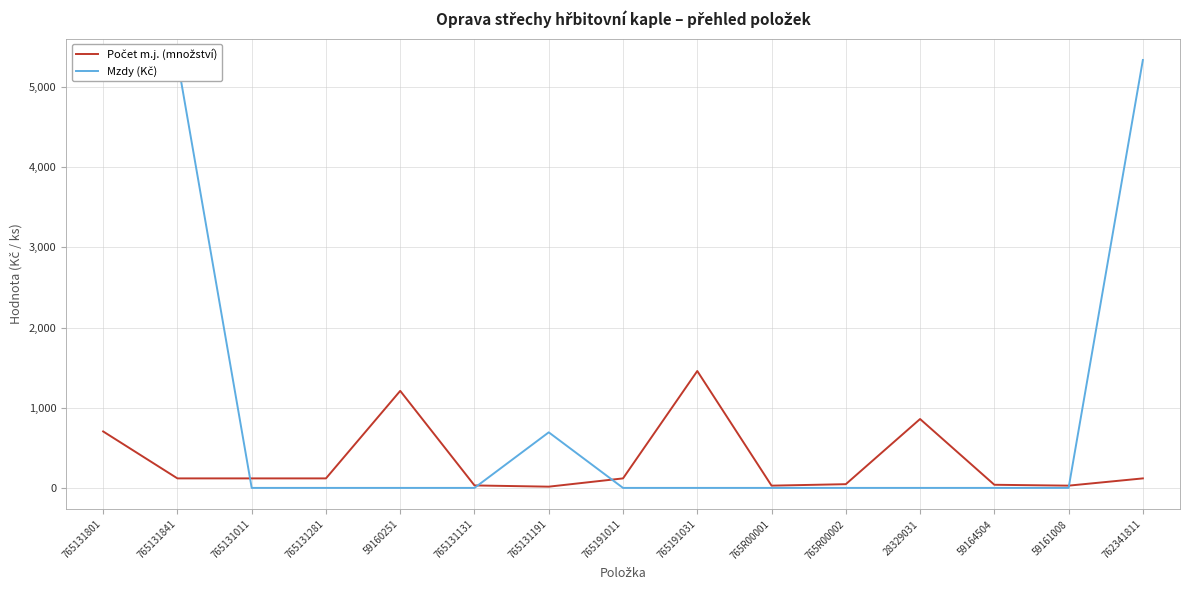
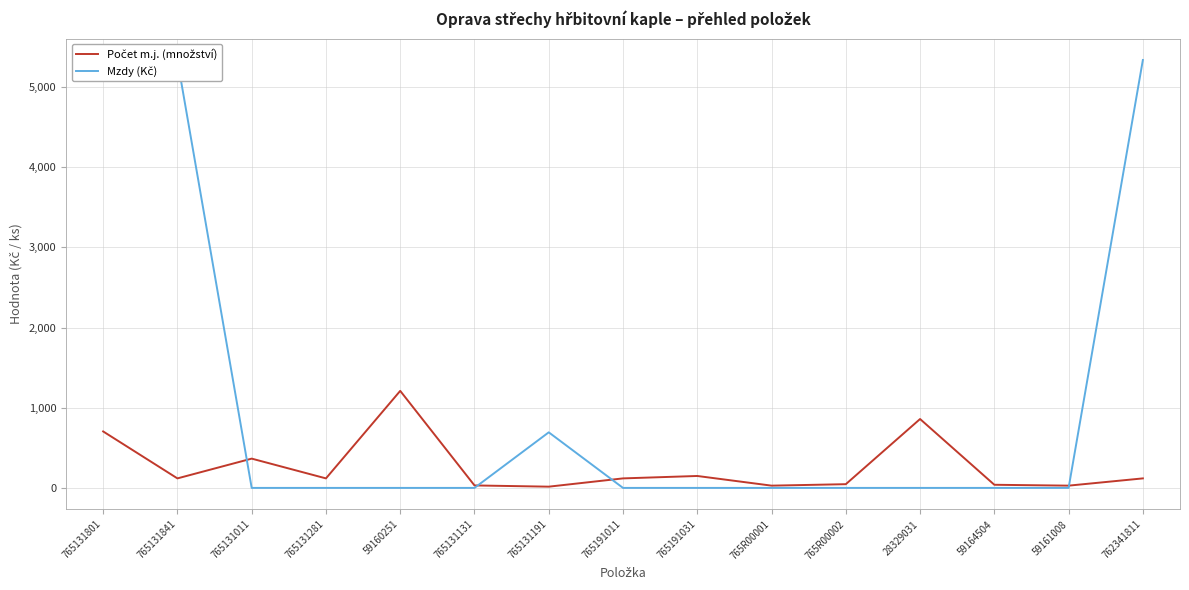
Počet m.j. (množství), 765131011: 100 -> 400
Počet m.j. (množství), 765191031: 1,500 -> 100
